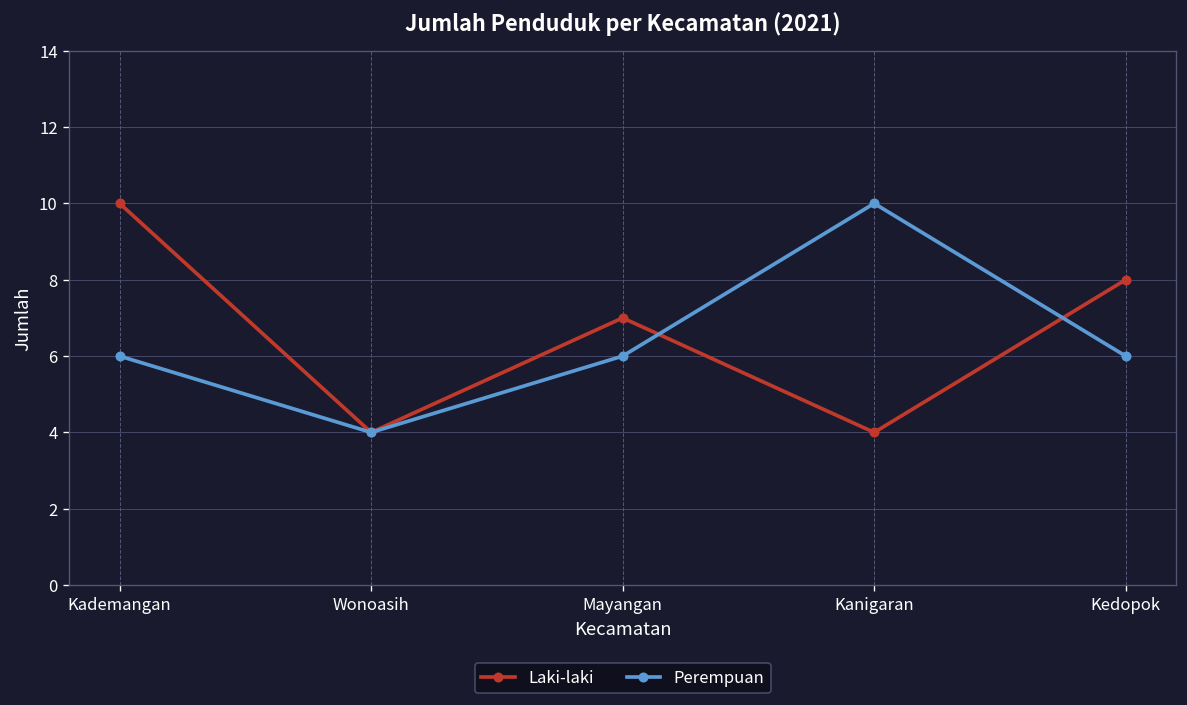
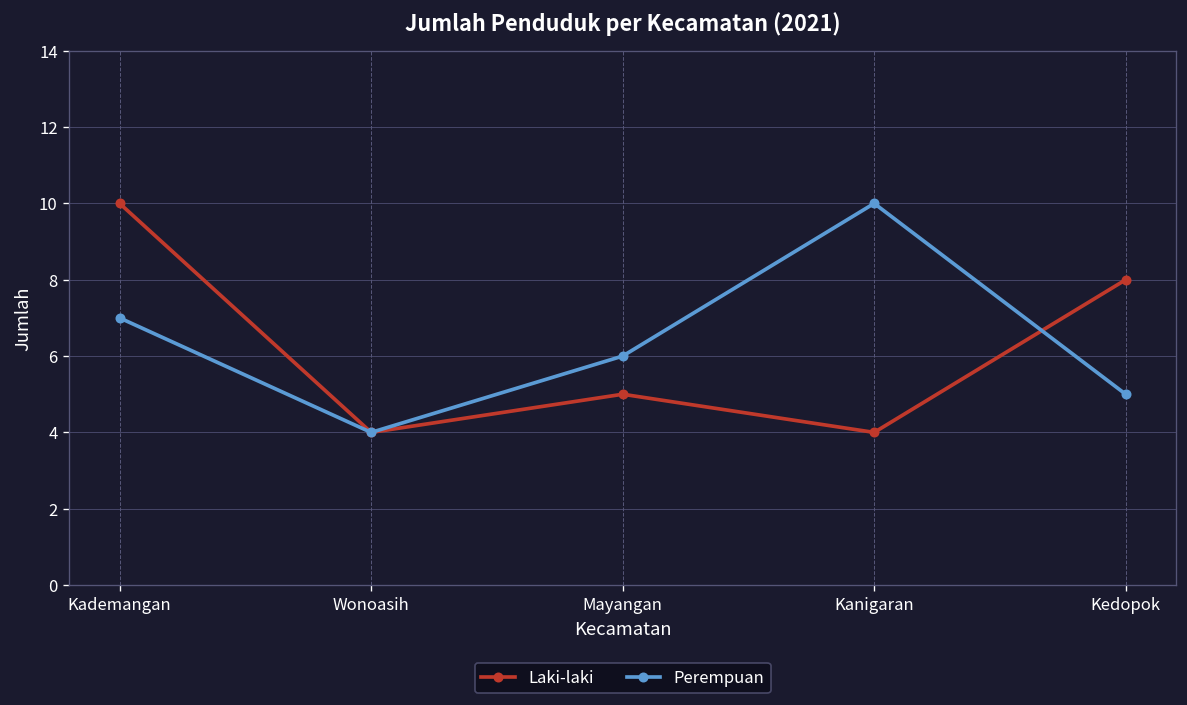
Perempuan, Kademangan: 6 -> 7
Laki-laki, Mayangan: 7 -> 5
Perempuan, Kedopok: 6 -> 5
